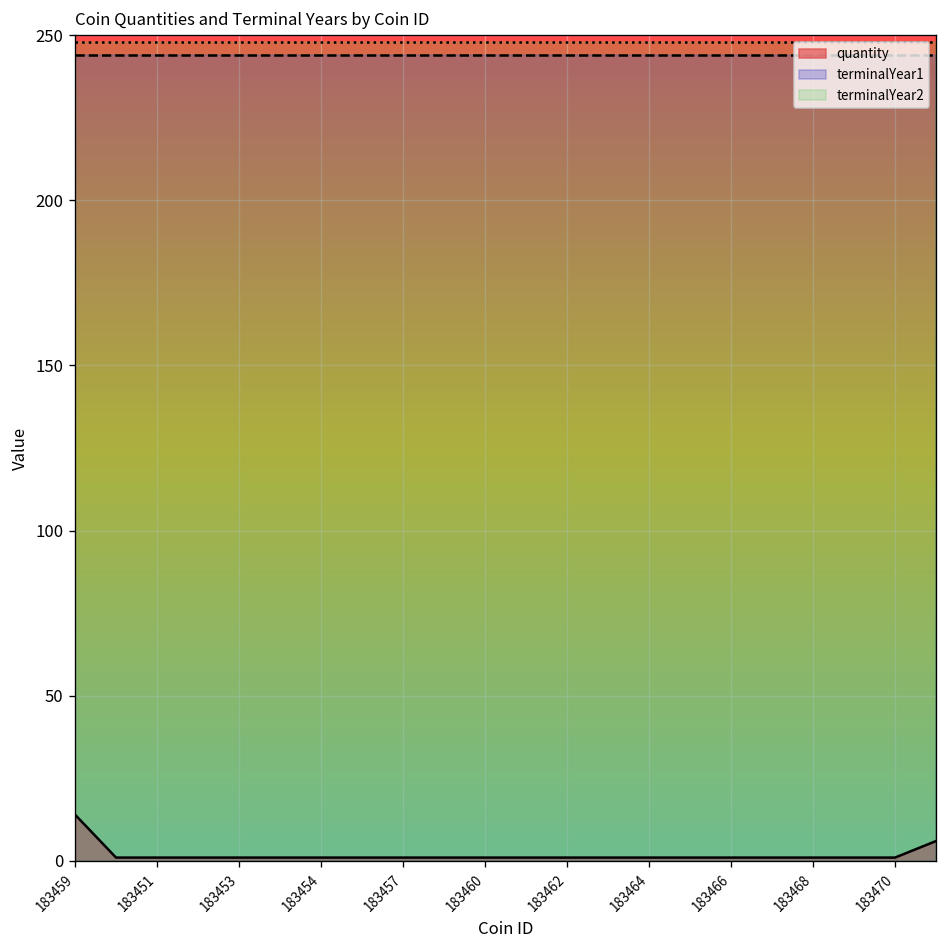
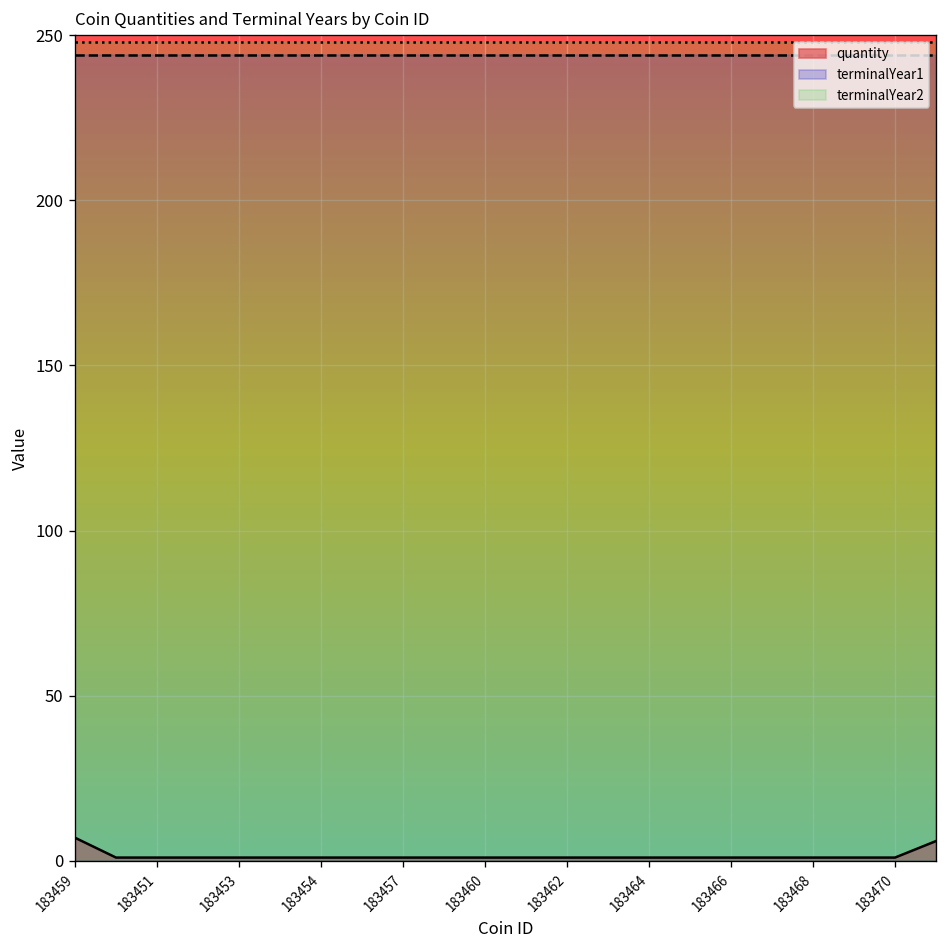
quantity, 183459: 14 -> 7
